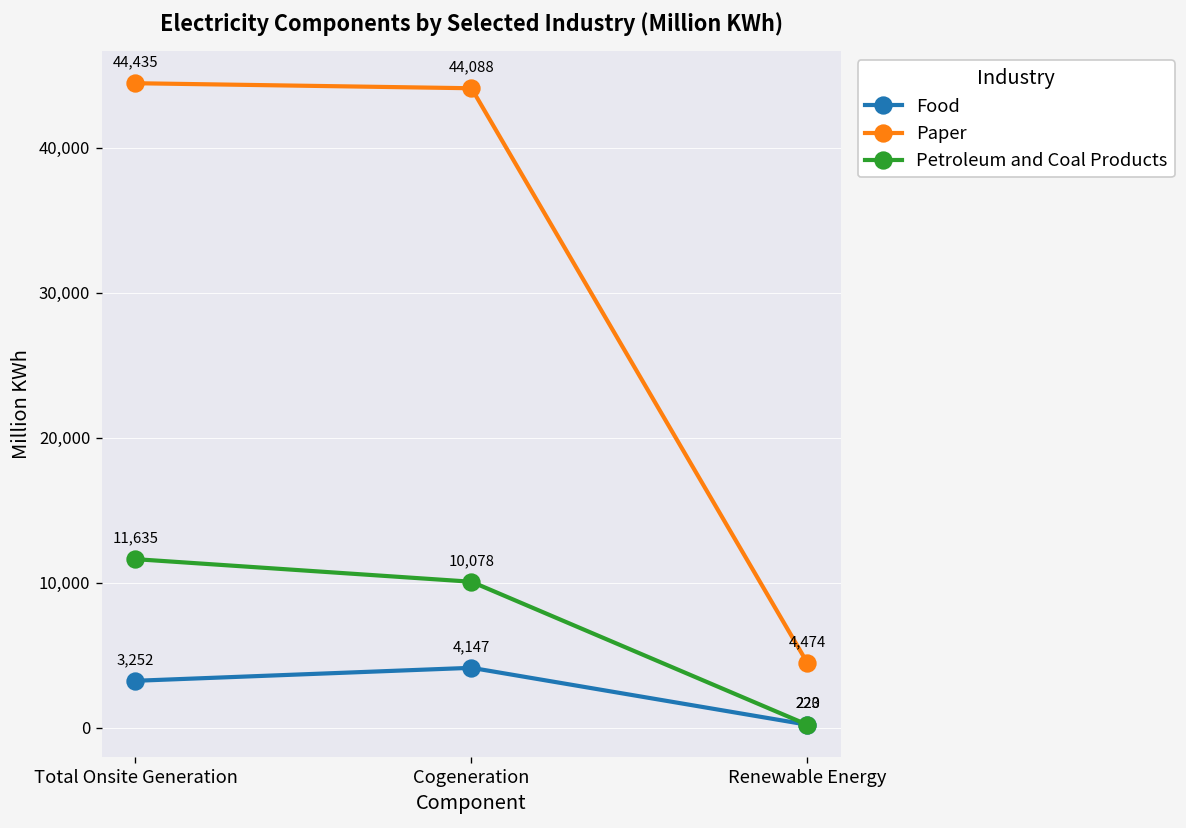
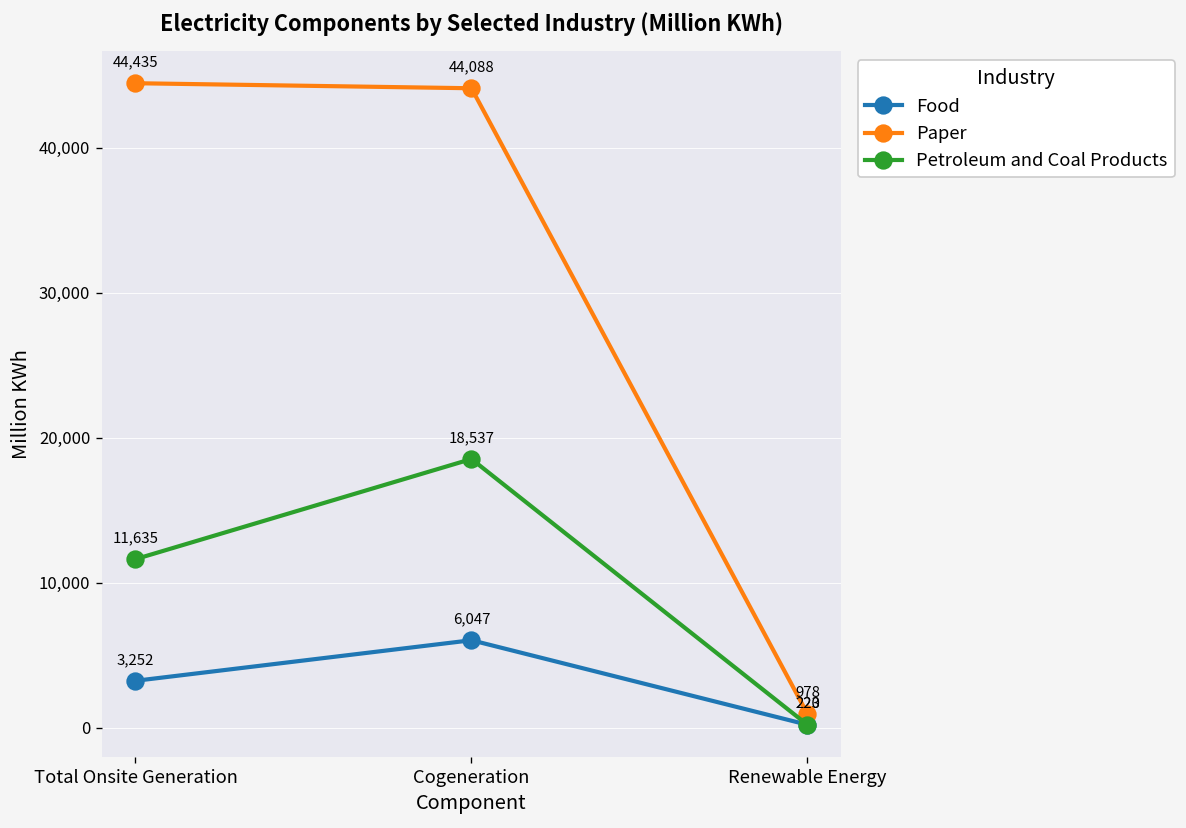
Food, Cogeneration: 4,147 -> 6,047
Petroleum and Coal Products, Cogeneration: 10,078 -> 18,537
Paper, Renewable Energy: 4,474 -> 978
